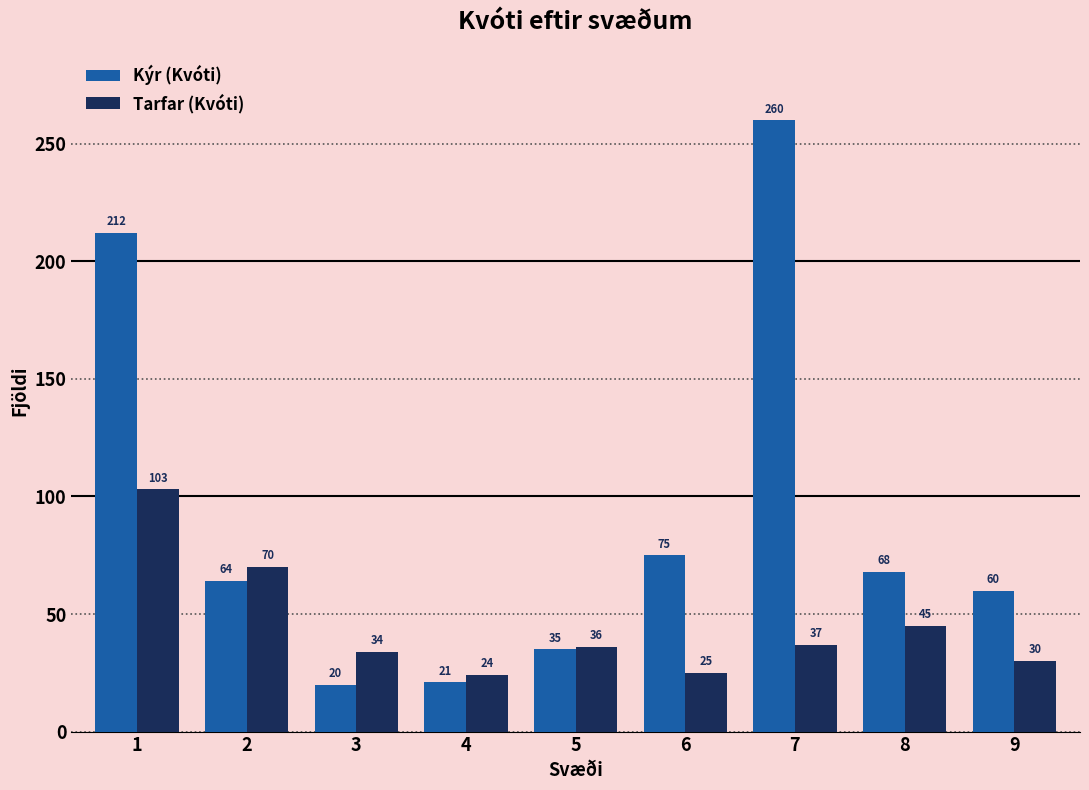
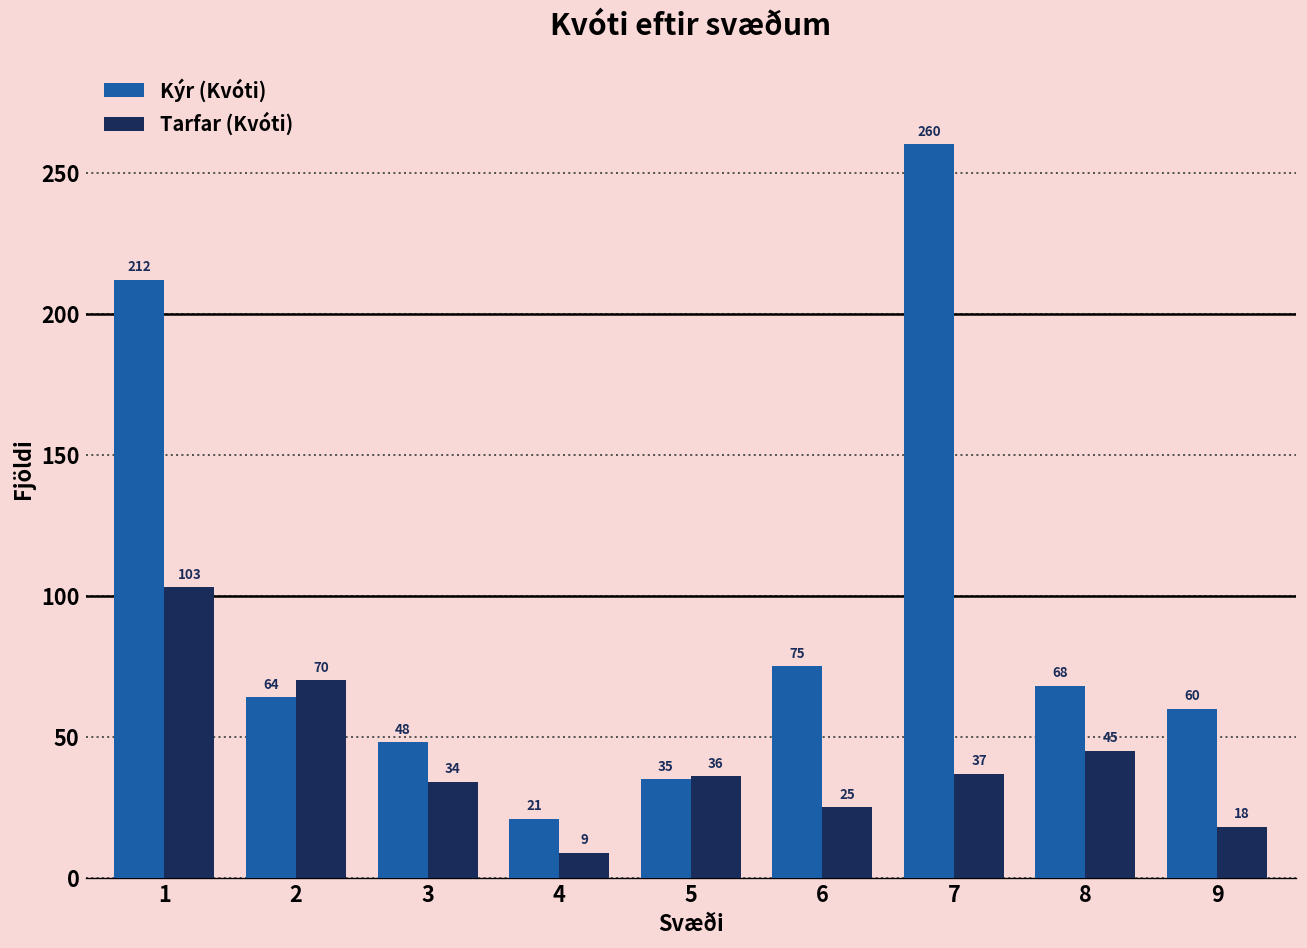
Kýr (Kvóti), 3: 20 -> 48
Tarfar (Kvóti), 4: 24 -> 9
Tarfar (Kvóti), 9: 30 -> 18
